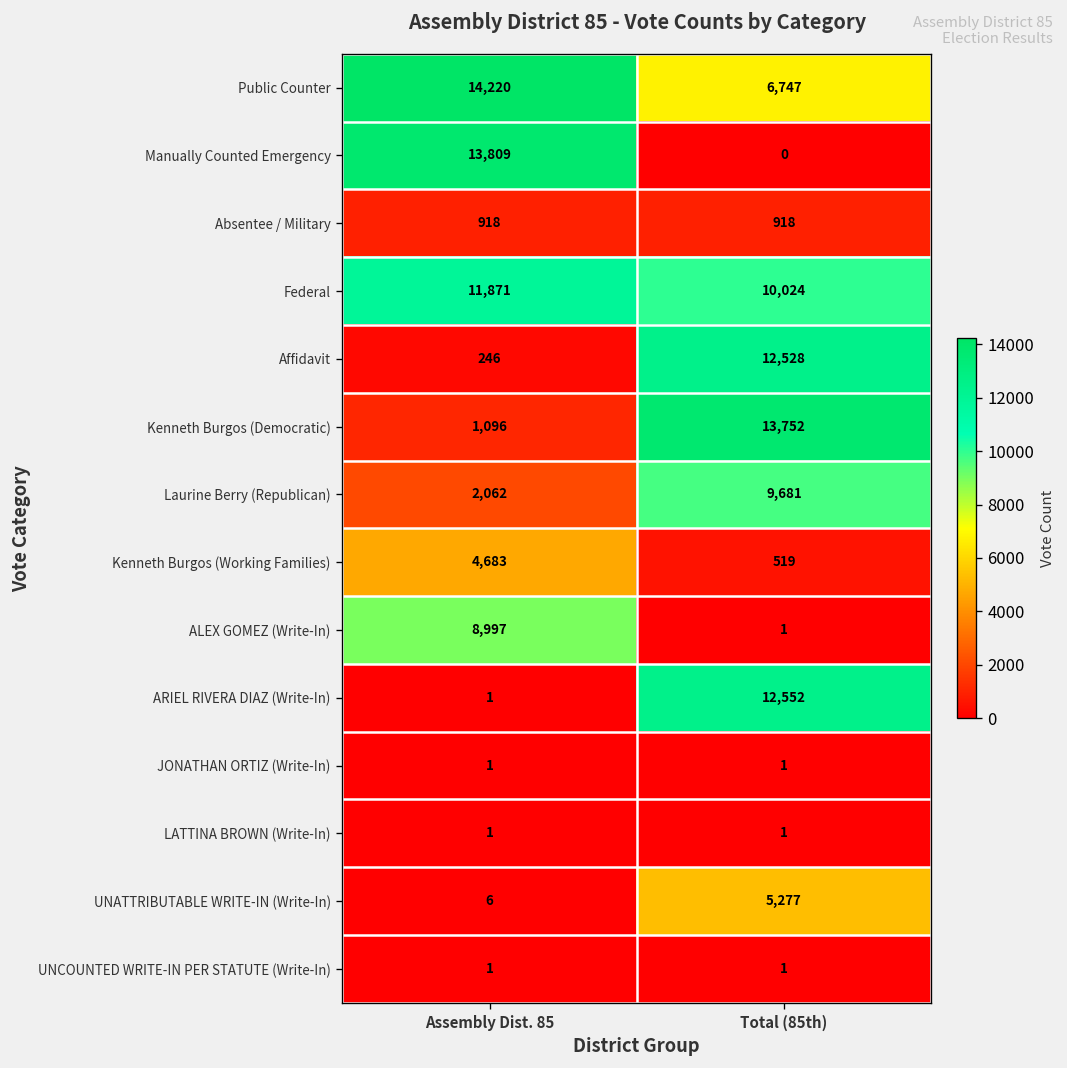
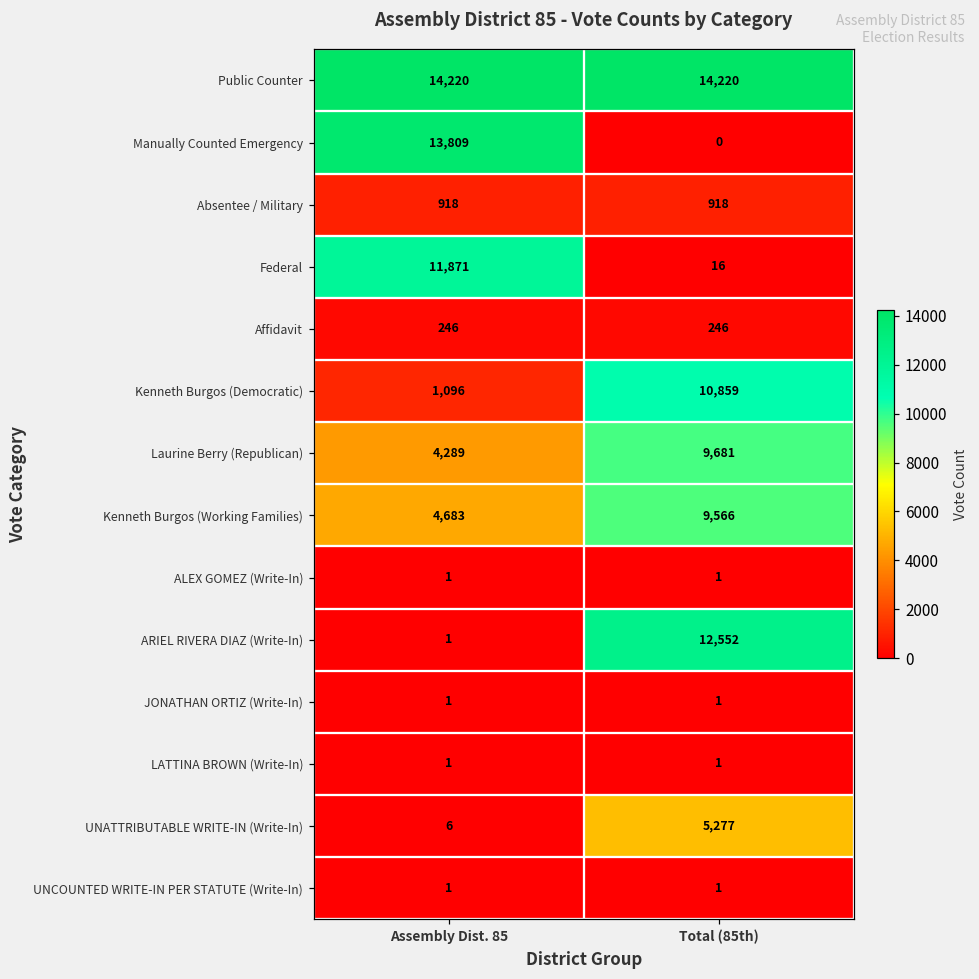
Public Counter, Total (85th): 6,747 -> 14,220
Federal, Total (85th): 10,024 -> 16
Affidavit, Total (85th): 12,528 -> 246
Kenneth Burgos (Democratic), Total (85th): 13,752 -> 10,859
Laurine Berry (Republican), Assembly Dist. 85: 2,062 -> 4,289
Kenneth Burgos (Working Families), Total (85th): 519 -> 9,566
ALEX GOMEZ (Write-In), Assembly Dist. 85: 8,997 -> 1
